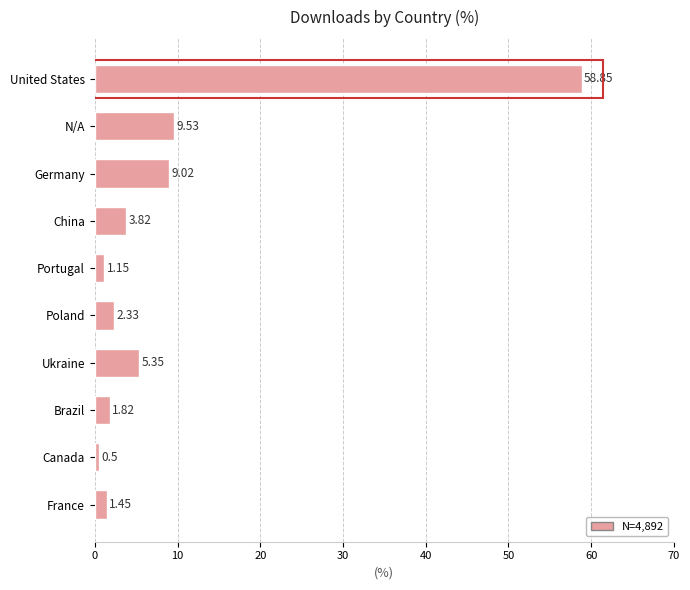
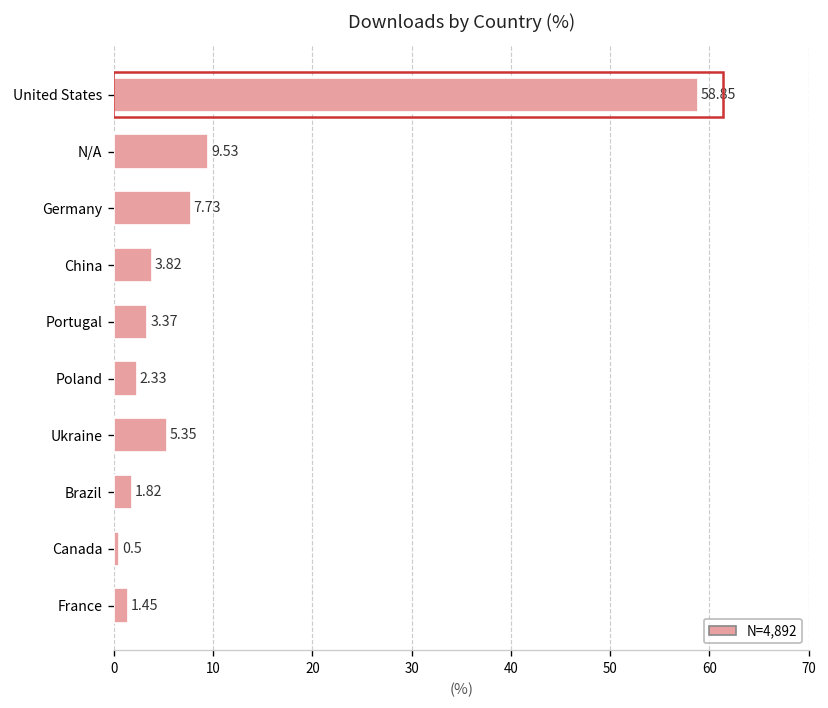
Germany: 9.02 -> 7.73
Portugal: 1.15 -> 3.37
